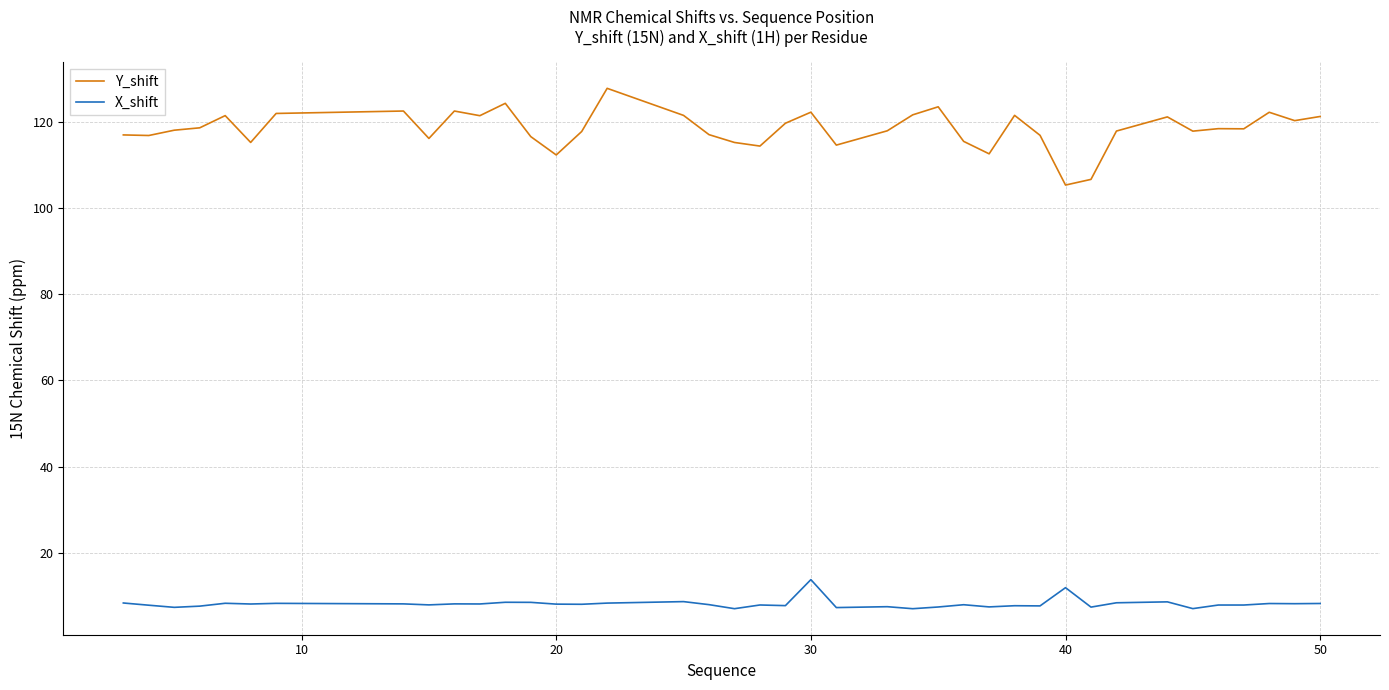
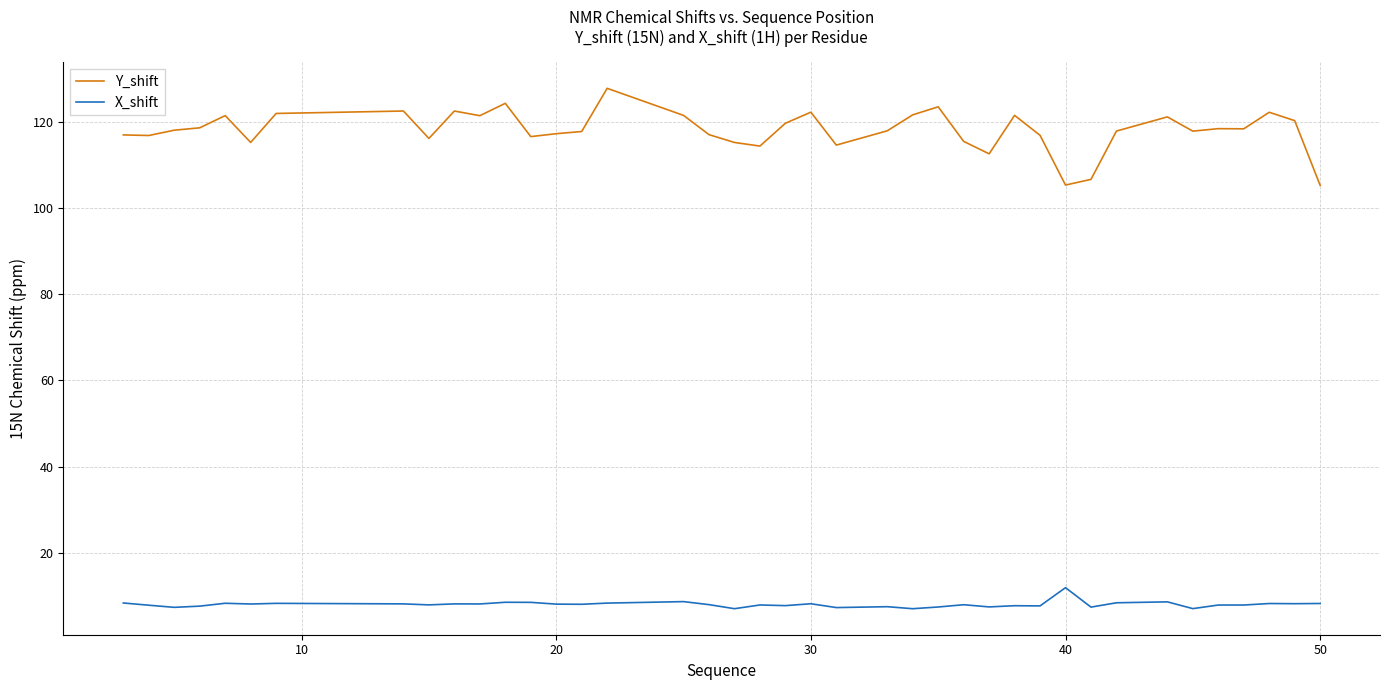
Y_shift, 20: 112 -> 117
X_shift, 30: 14 -> 8
Y_shift, 50: 121 -> 105
